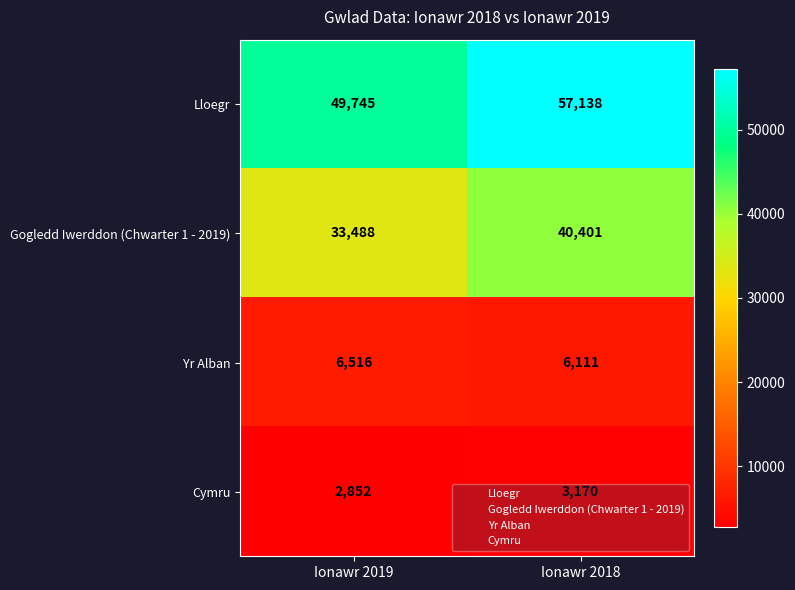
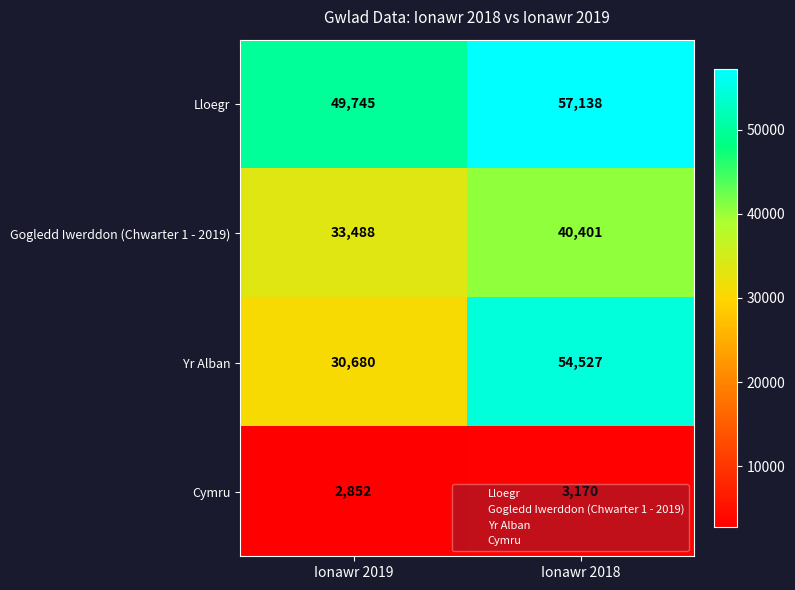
Yr Alban, Ionawr 2019: 6,516 -> 30,680
Yr Alban, Ionawr 2018: 6,111 -> 54,527
